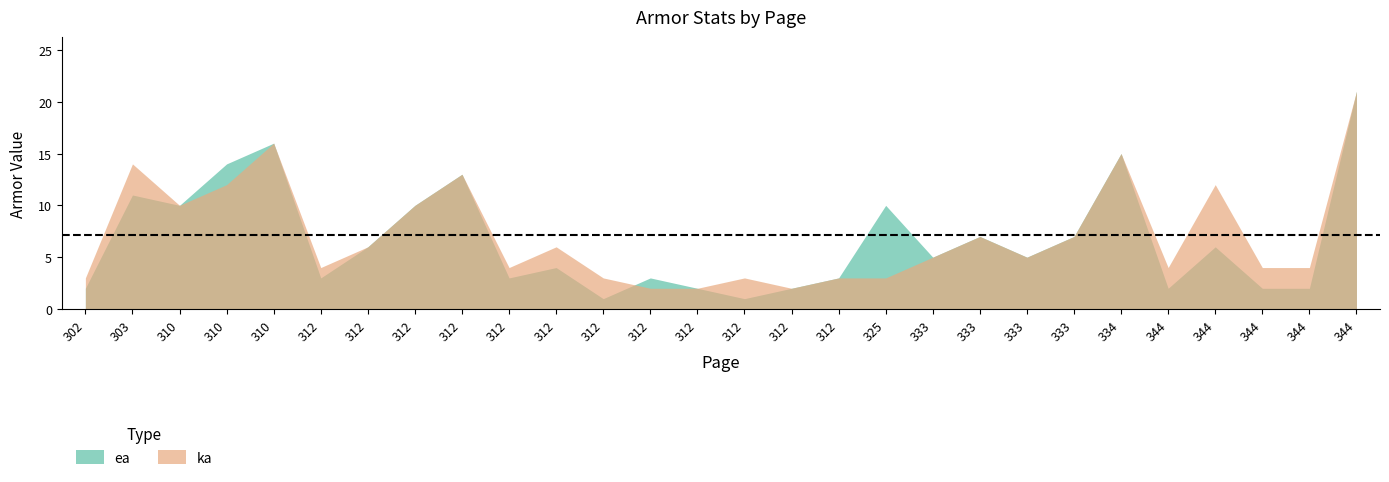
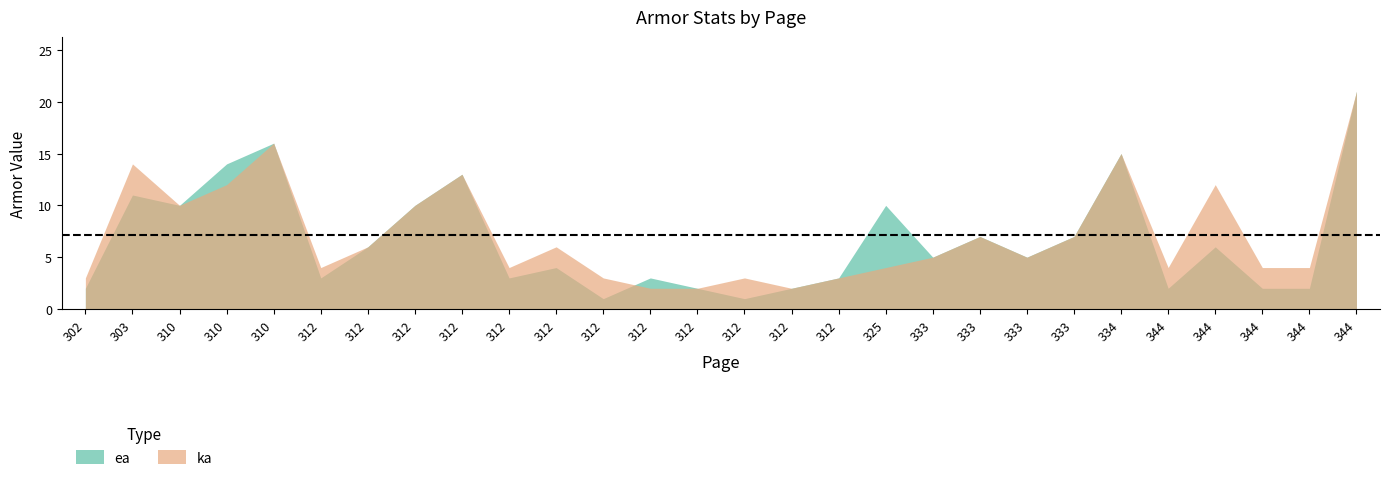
ka, 325: 3 -> 4
